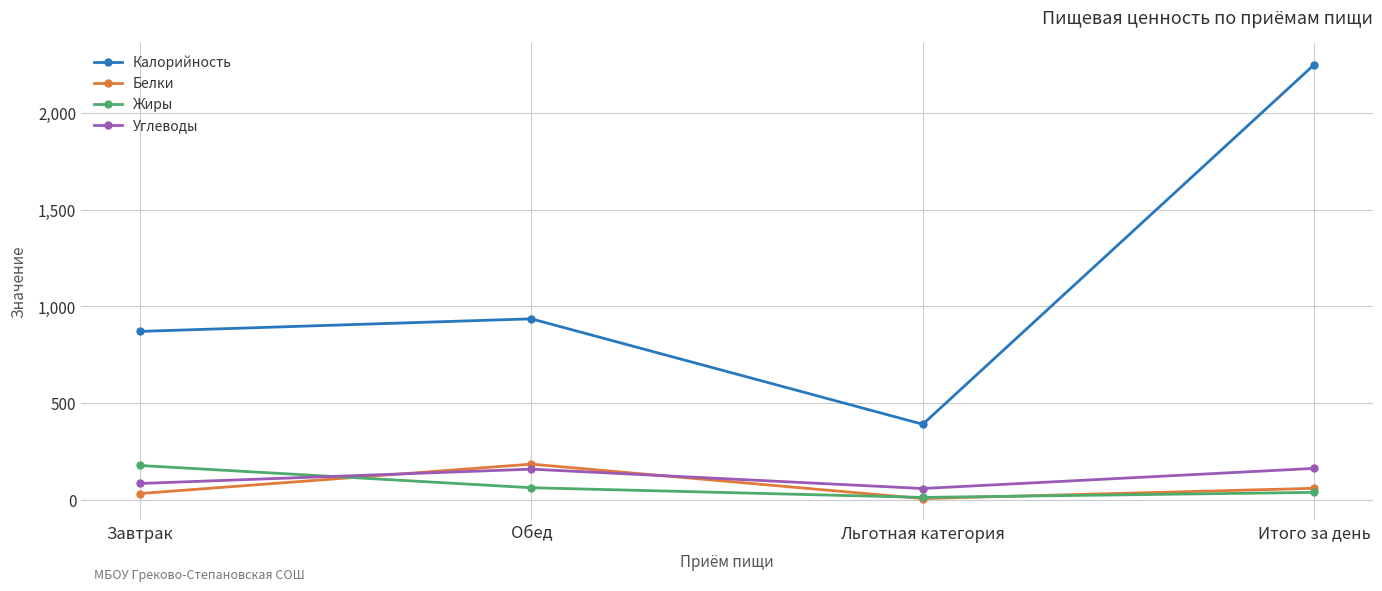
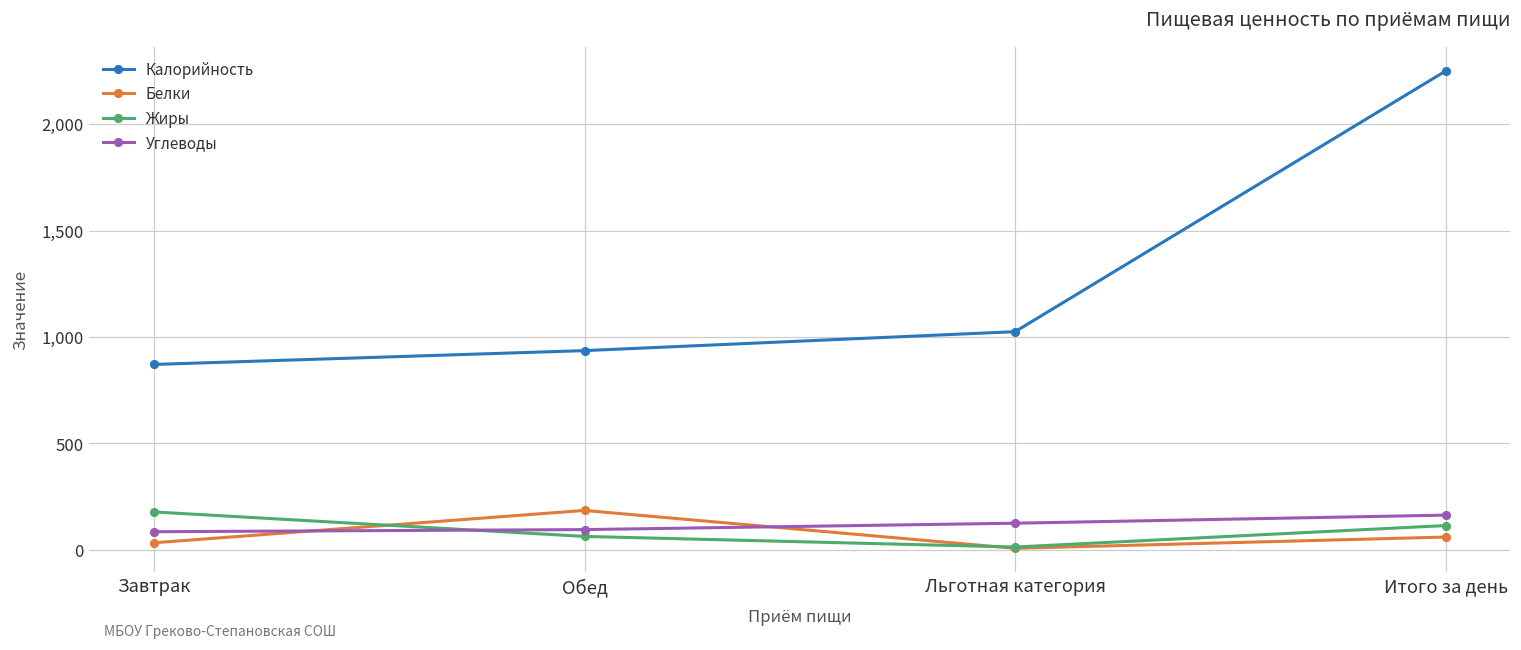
Углеводы, Обед: 160 -> 100
Калорийность, Льготная категория: 390 -> 1,030
Углеводы, Льготная категория: 60 -> 130
Жиры, Итого за день: 40 -> 110
